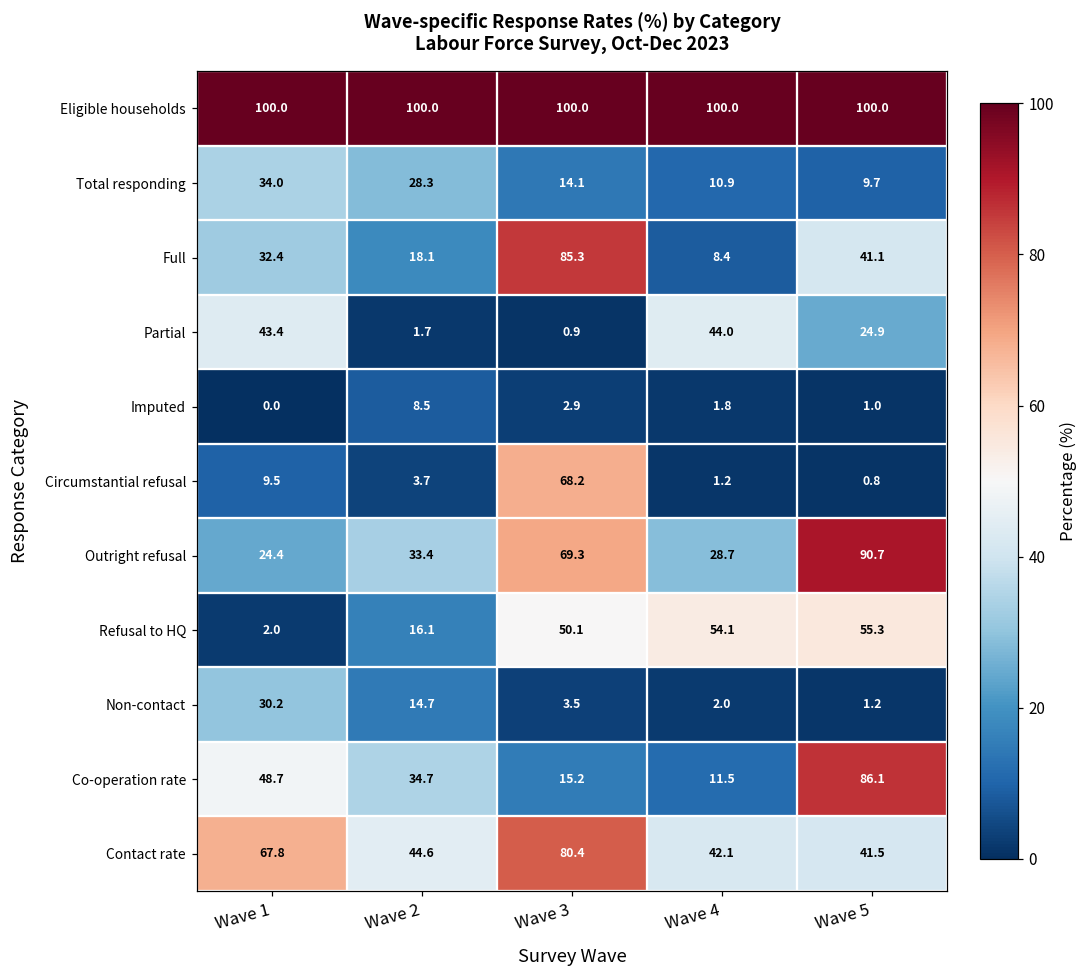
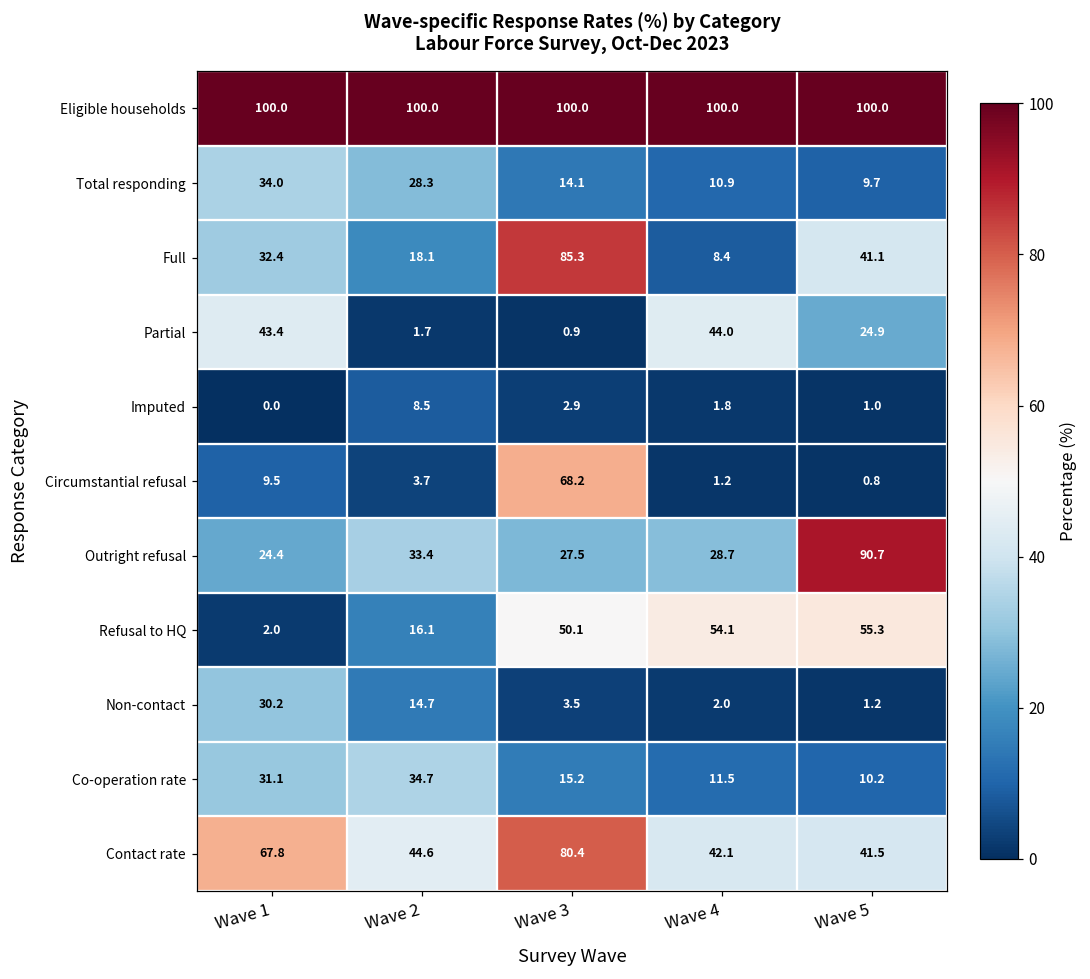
Outright refusal, Wave 3: 69.3 -> 27.5
Co-operation rate, Wave 1: 48.7 -> 31.1
Co-operation rate, Wave 5: 86.1 -> 10.2
